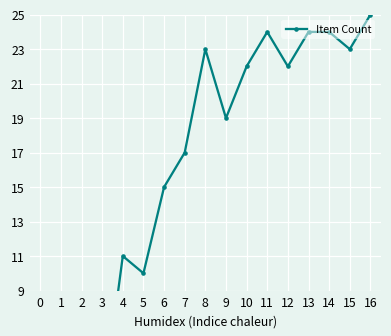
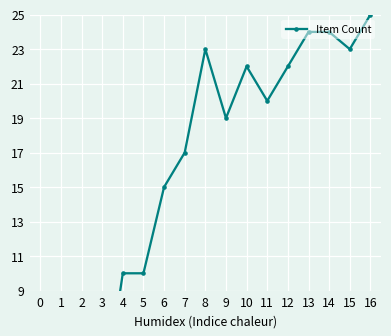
4: 11 -> 10
11: 24 -> 20
